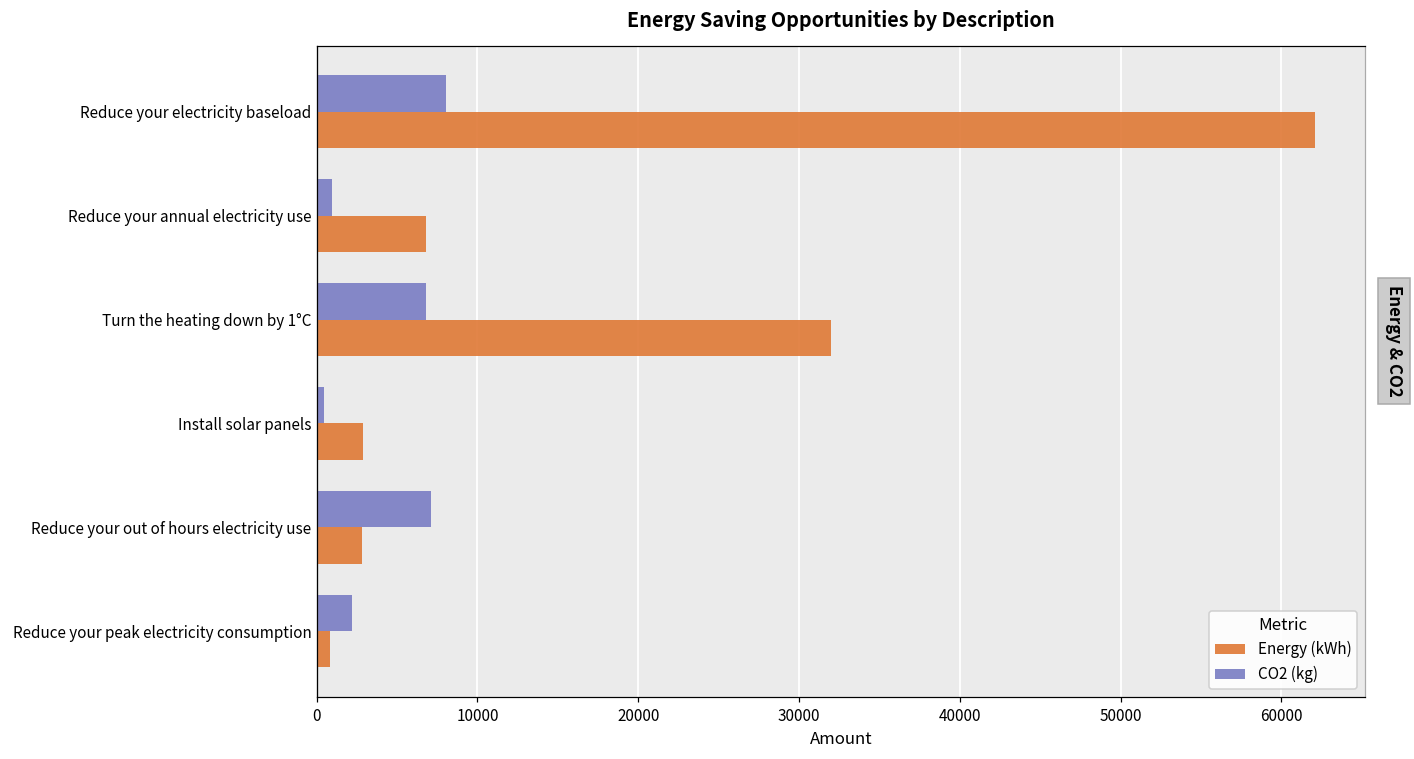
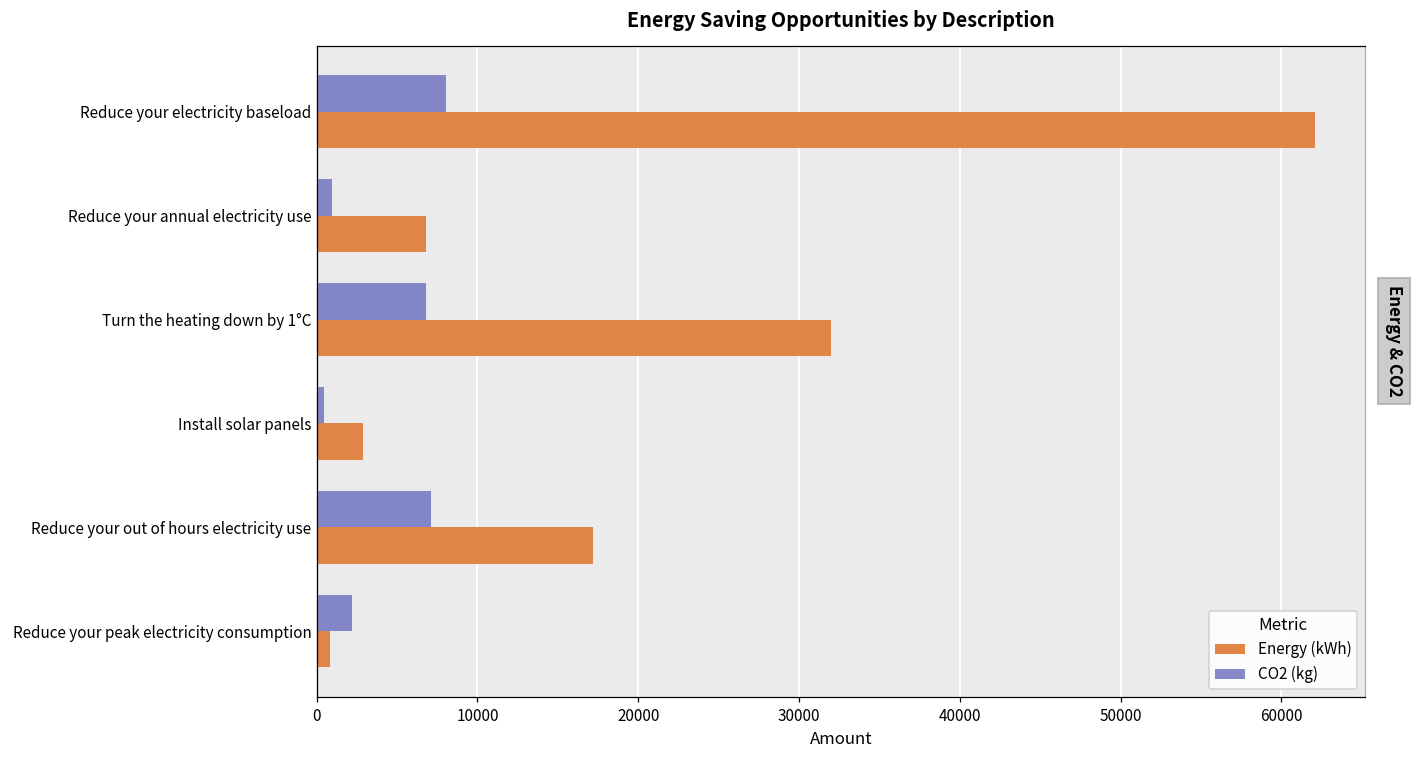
Energy (kWh), Reduce your out of hours electricity use: 2800 -> 17200
